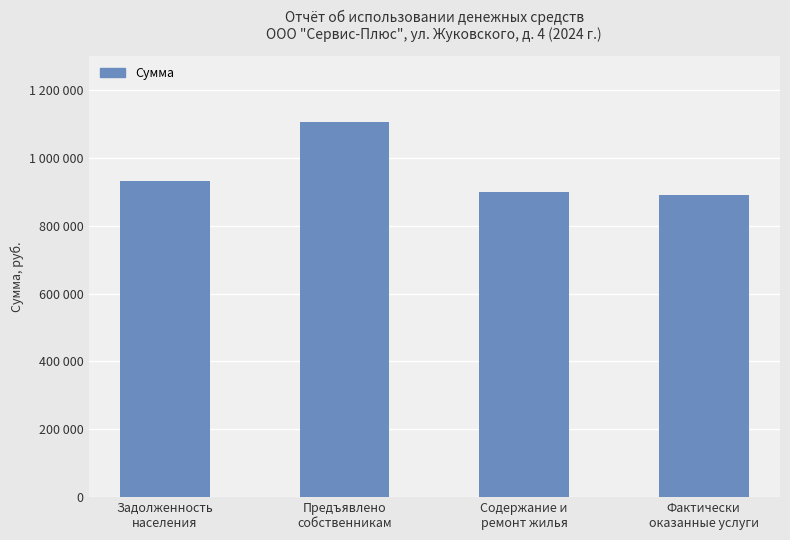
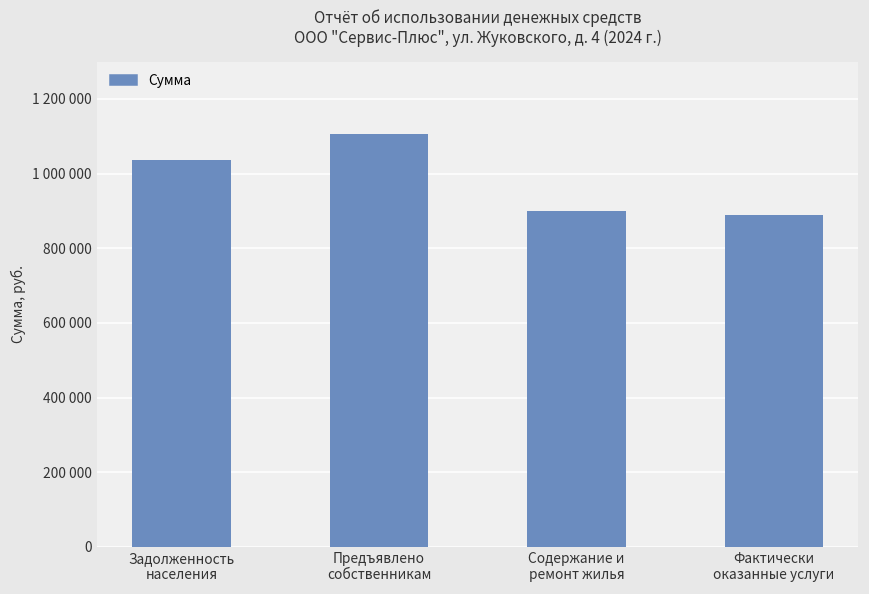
Задолженность населения: 930000 -> 1040000
